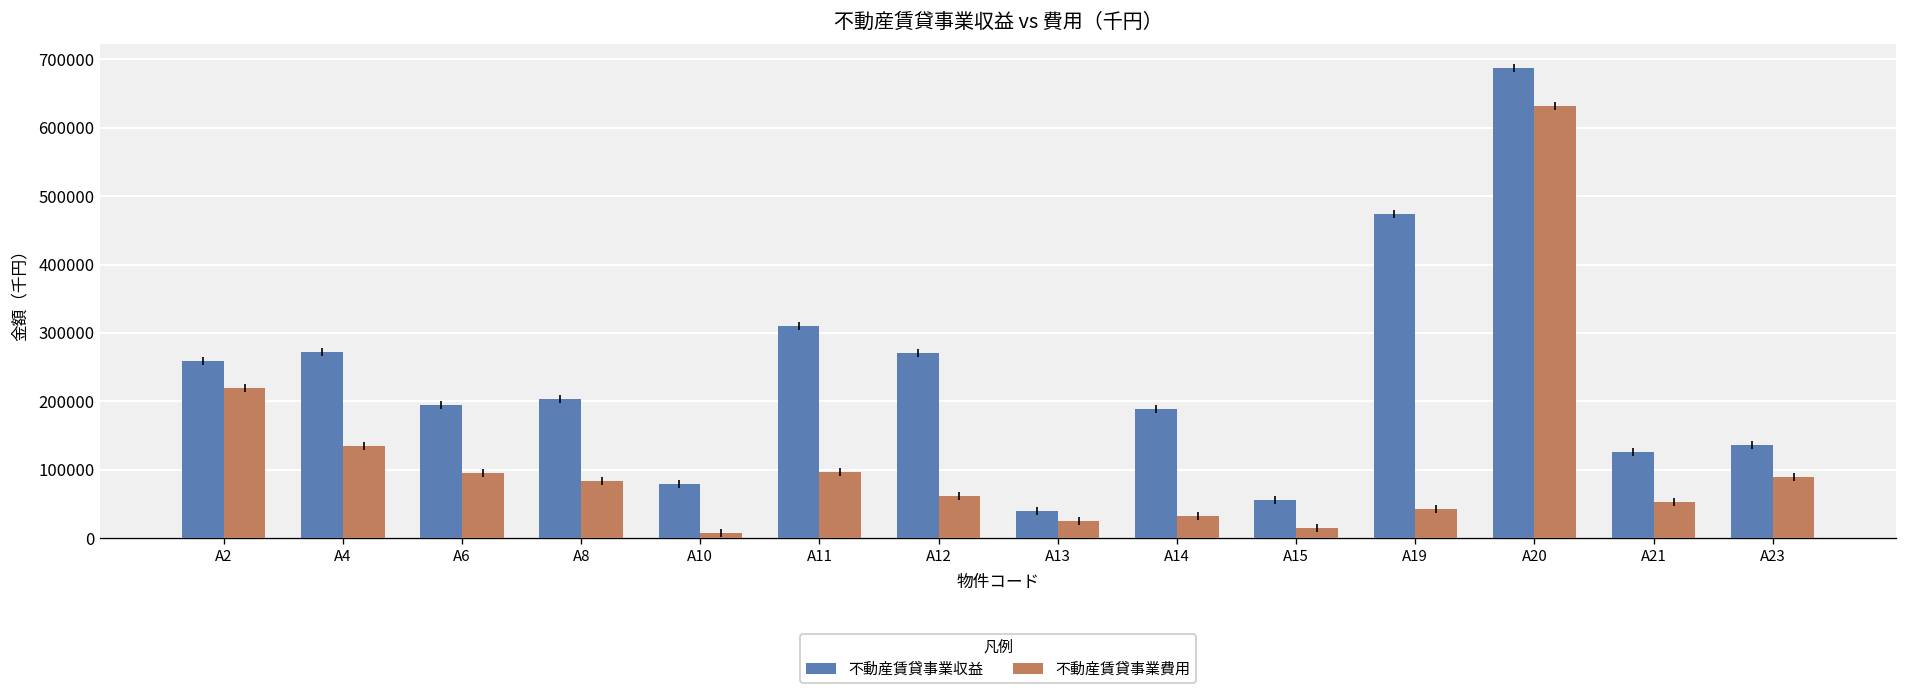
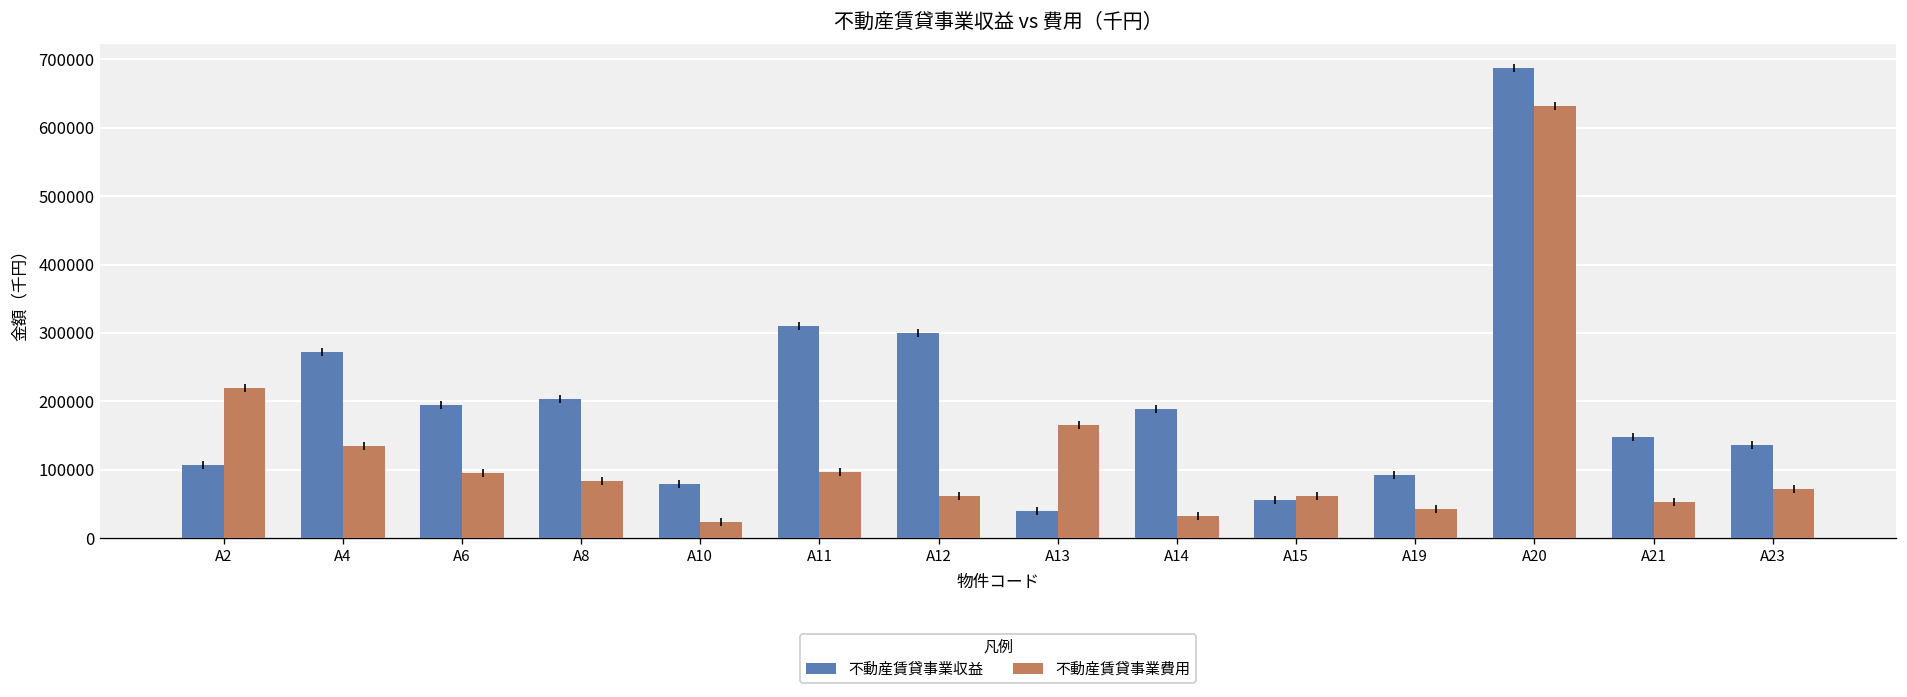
不動産賃貸事業収益, A2: 260000 -> 110000
不動産賃貸事業費用, A10: 10000 -> 20000
不動産賃貸事業収益, A12: 270000 -> 300000
不動産賃貸事業費用, A13: 20000 -> 170000
不動産賃貸事業費用, A15: 10000 -> 60000
不動産賃貸事業収益, A19: 470000 -> 90000
不動産賃貸事業収益, A21: 130000 -> 150000
不動産賃貸事業費用, A23: 90000 -> 70000
